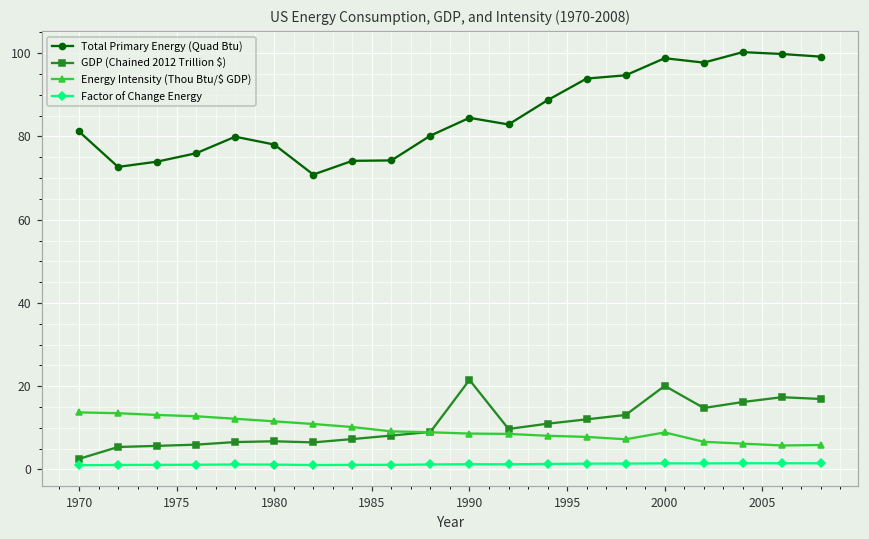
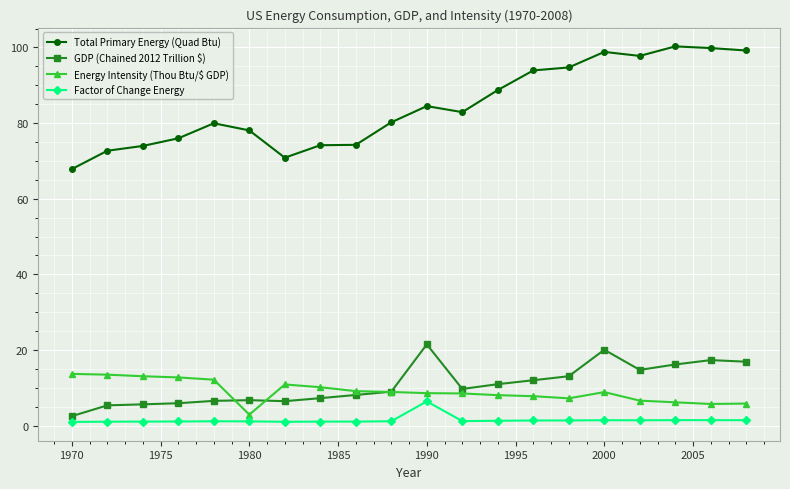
Total Primary Energy (Quad Btu), 1970: 81 -> 68
Energy Intensity (Thou Btu/$ GDP), 1980: 12 -> 3
Factor of Change Energy, 1990: 1 -> 6
